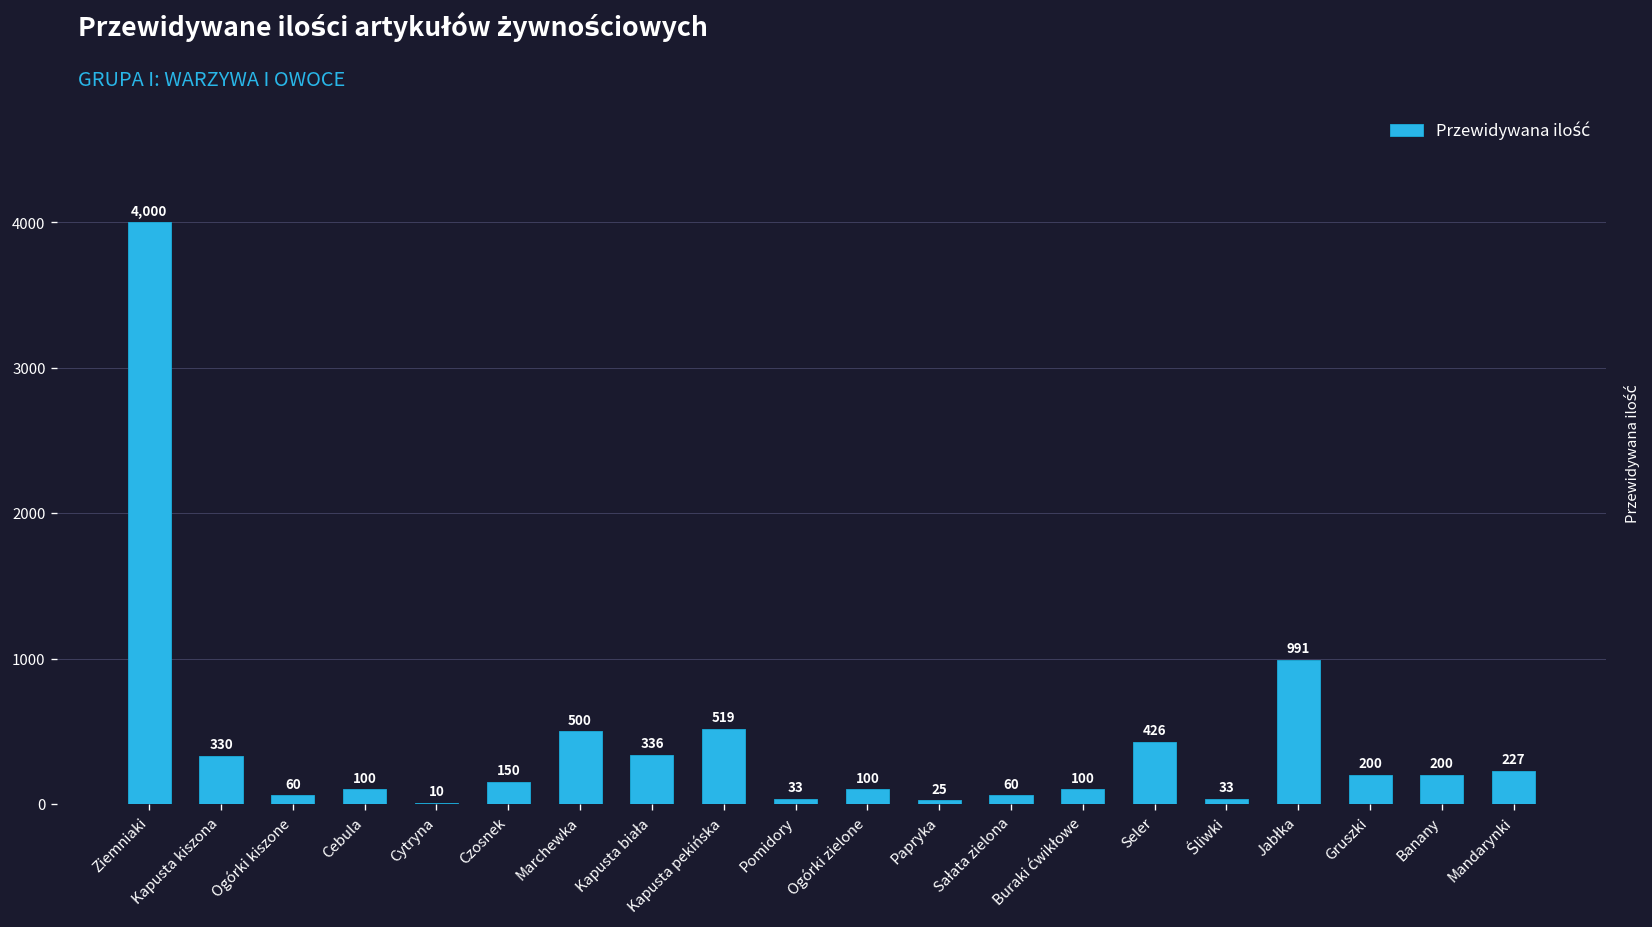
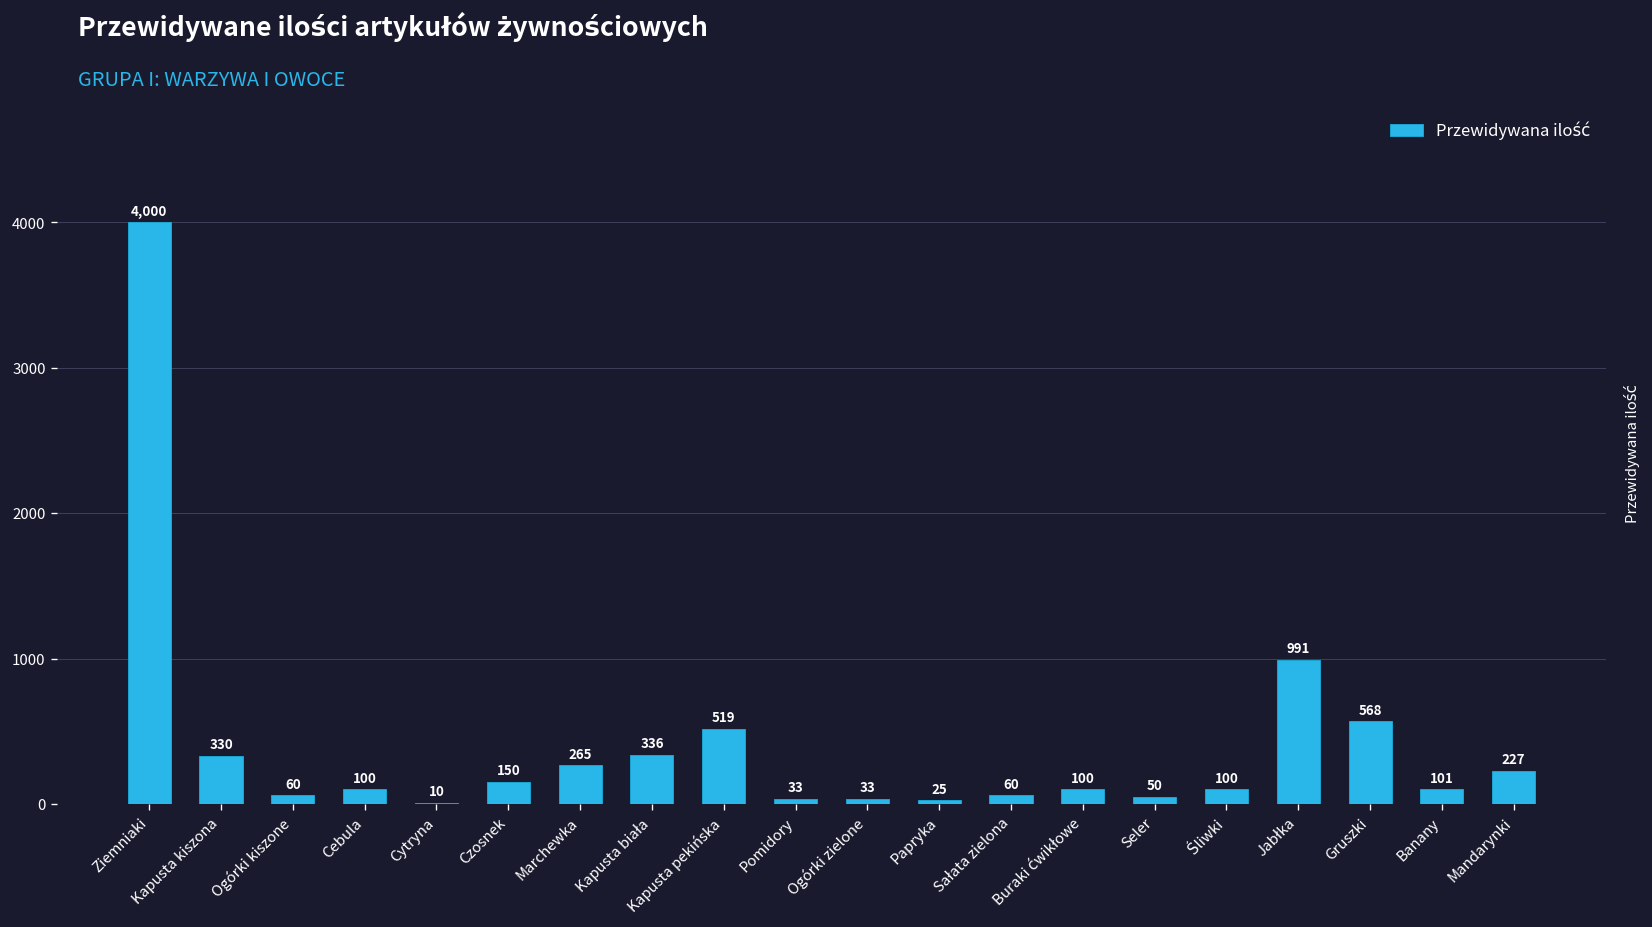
Marchewka: 500 -> 265
Ogórki zielone: 100 -> 33
Seler: 426 -> 50
Śliwki: 33 -> 100
Gruszki: 200 -> 568
Banany: 200 -> 101
